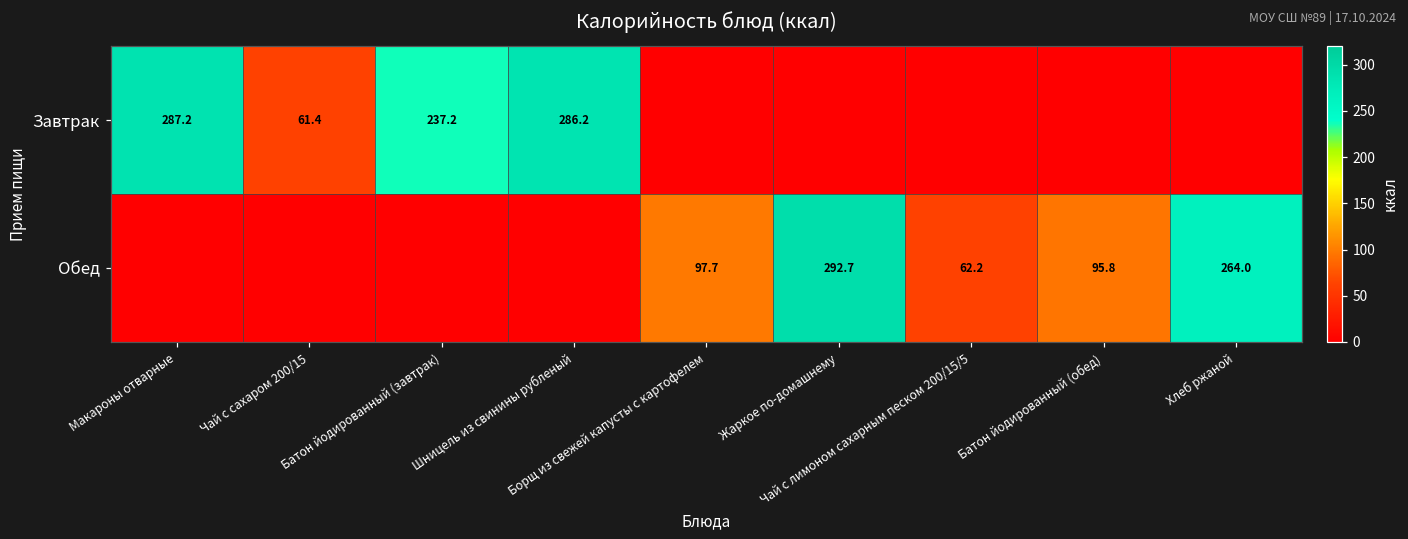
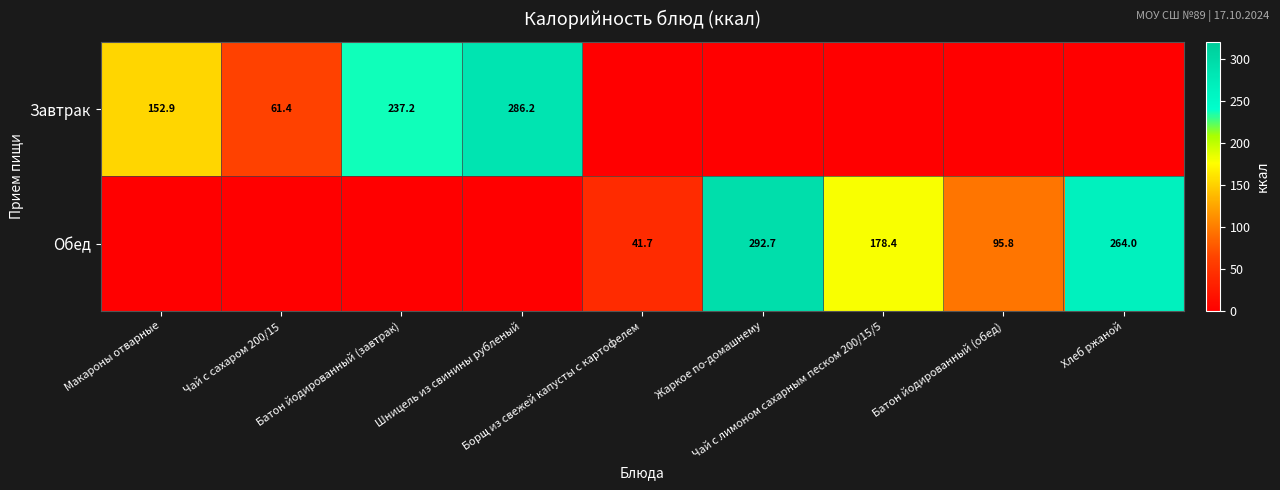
Завтрак, Макароны отварные: 287.2 -> 152.9
Обед, Борщ из свежей капусты с картофелем: 97.7 -> 41.7
Обед, Чай с лимоном сахарным песком 200/15/5: 62.2 -> 178.4
